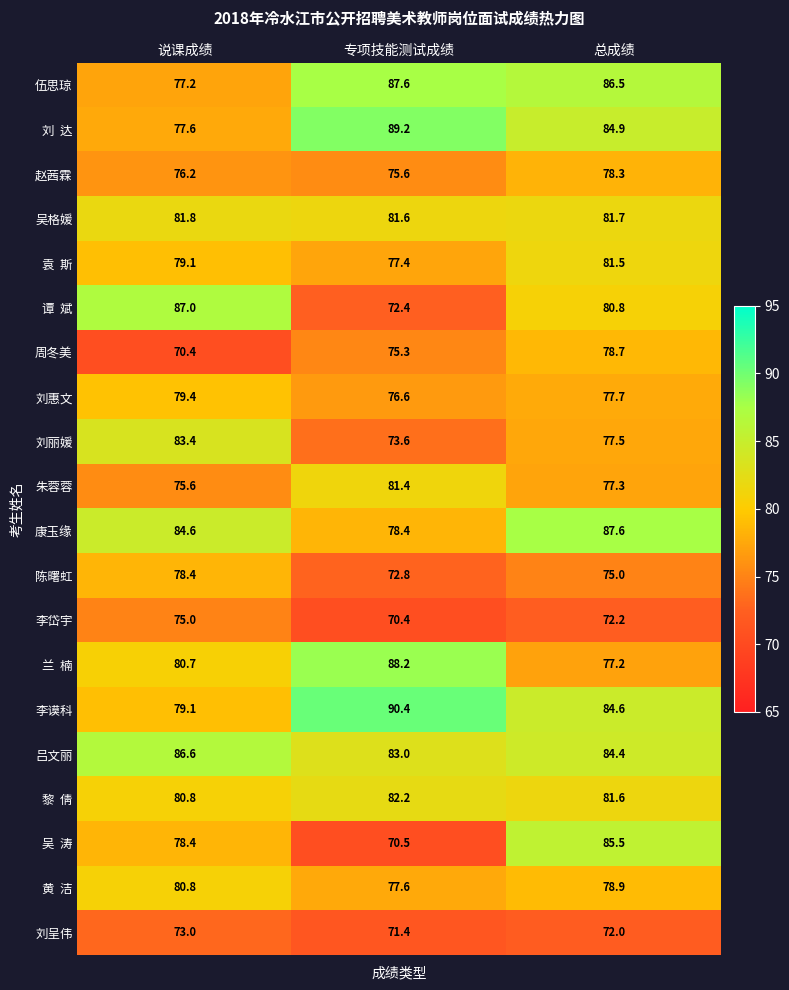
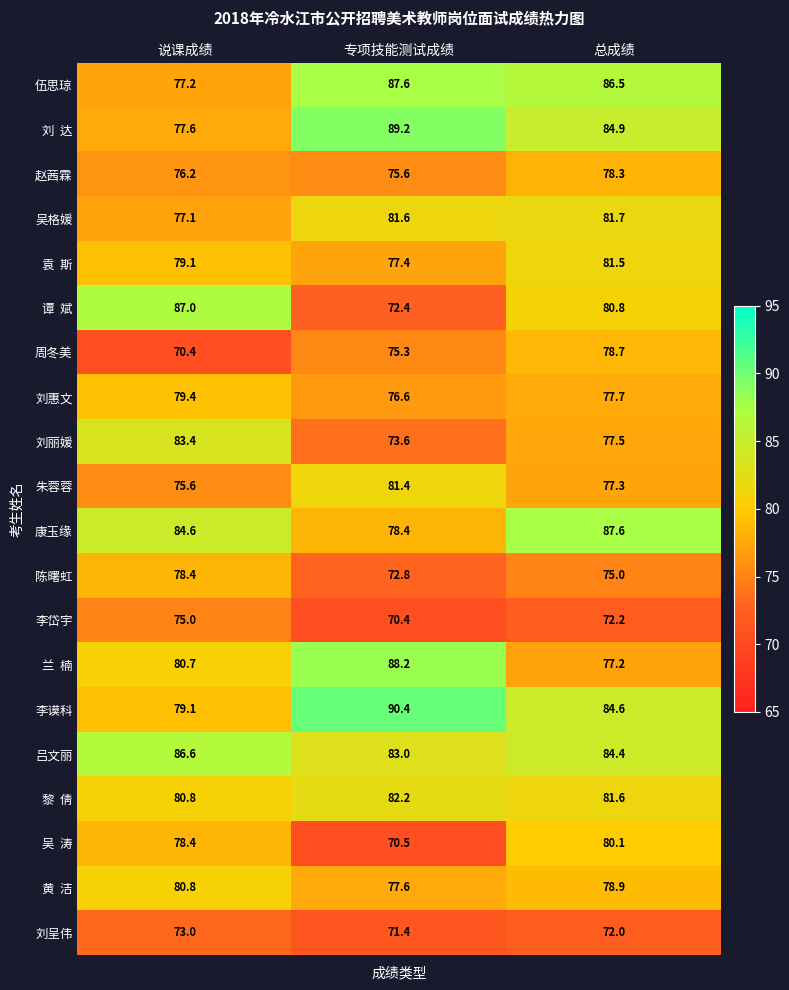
吴格媛, 说课成绩: 81.8 -> 77.1
吴 涛, 总成绩: 85.5 -> 80.1
